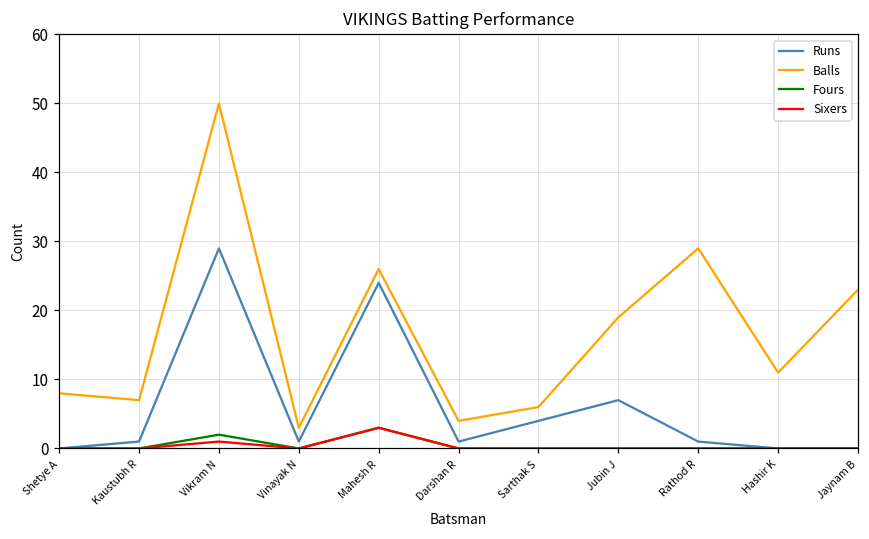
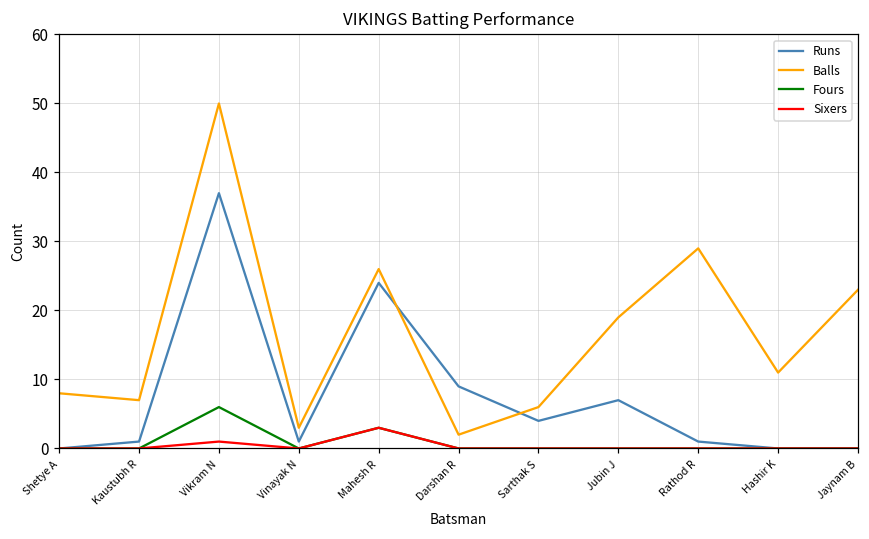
Runs, Vikram N: 29 -> 37
Fours, Vikram N: 2 -> 6
Runs, Darshan R: 1 -> 9
Balls, Darshan R: 4 -> 2
